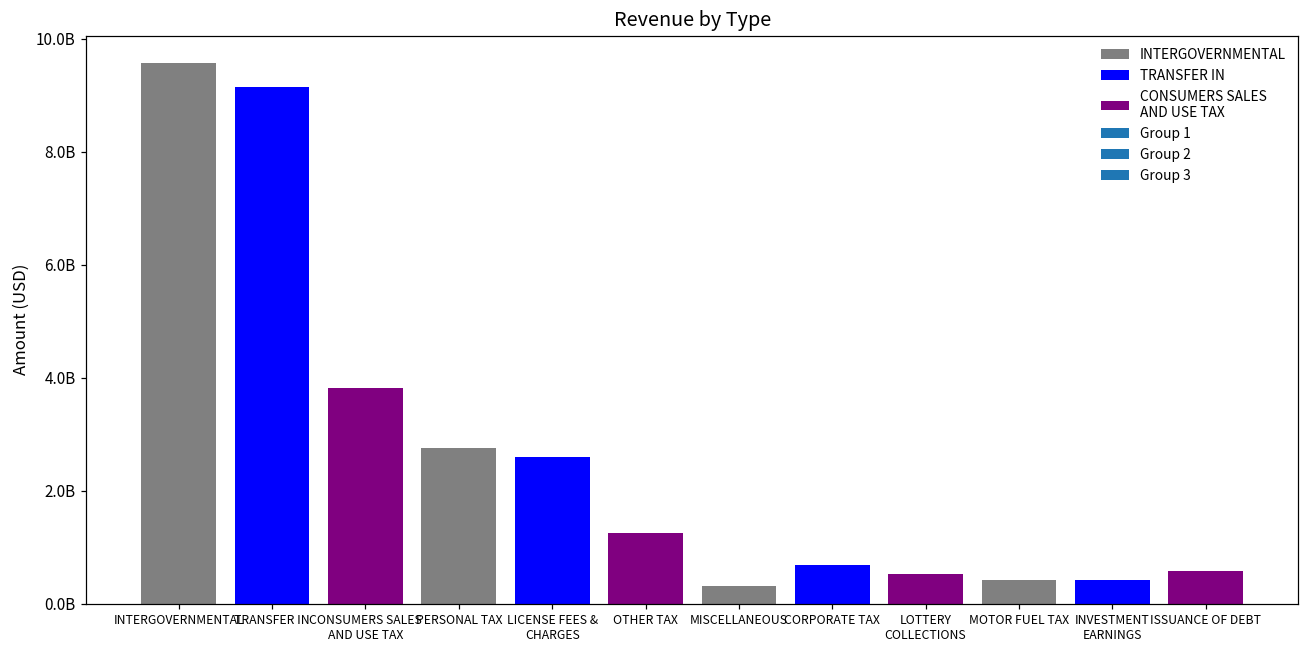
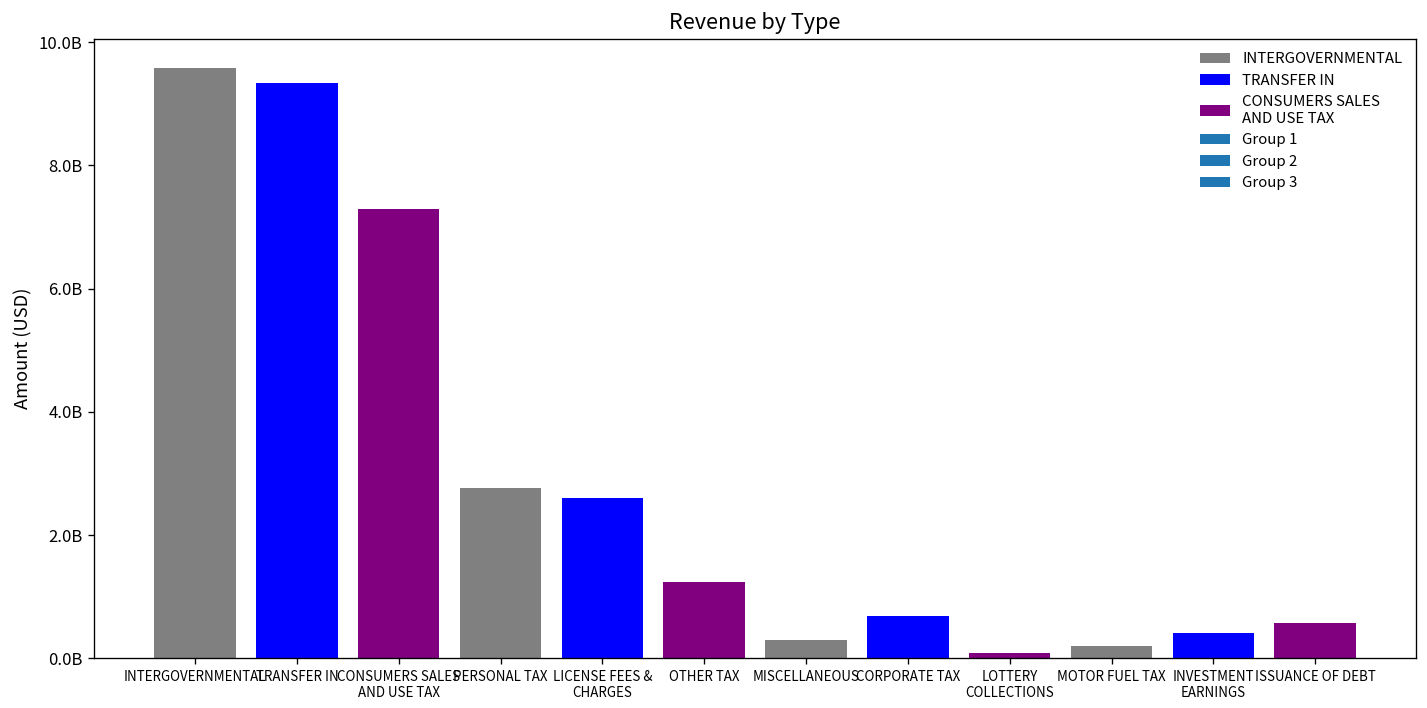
TRANSFER IN: 9100000000 -> 9300000000
CONSUMERS SALES AND USE TAX: 3800000000 -> 7300000000
LOTTERY COLLECTIONS: 500000000 -> 100000000
MOTOR FUEL TAX: 400000000 -> 200000000
